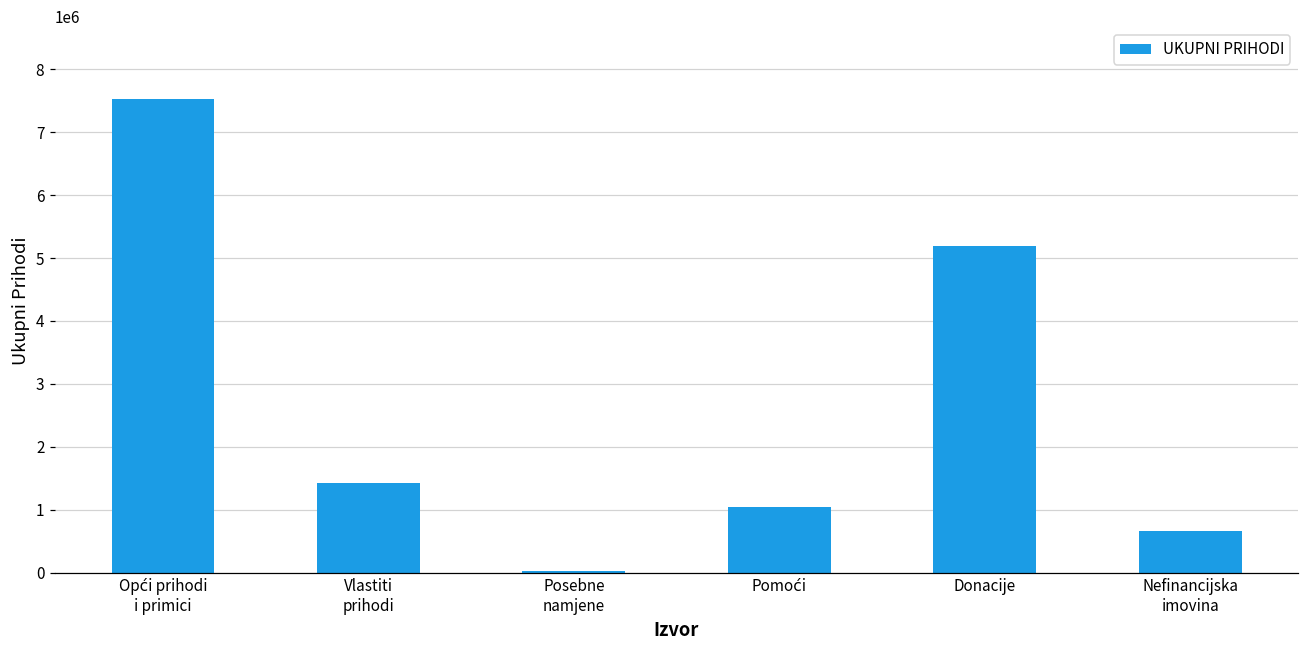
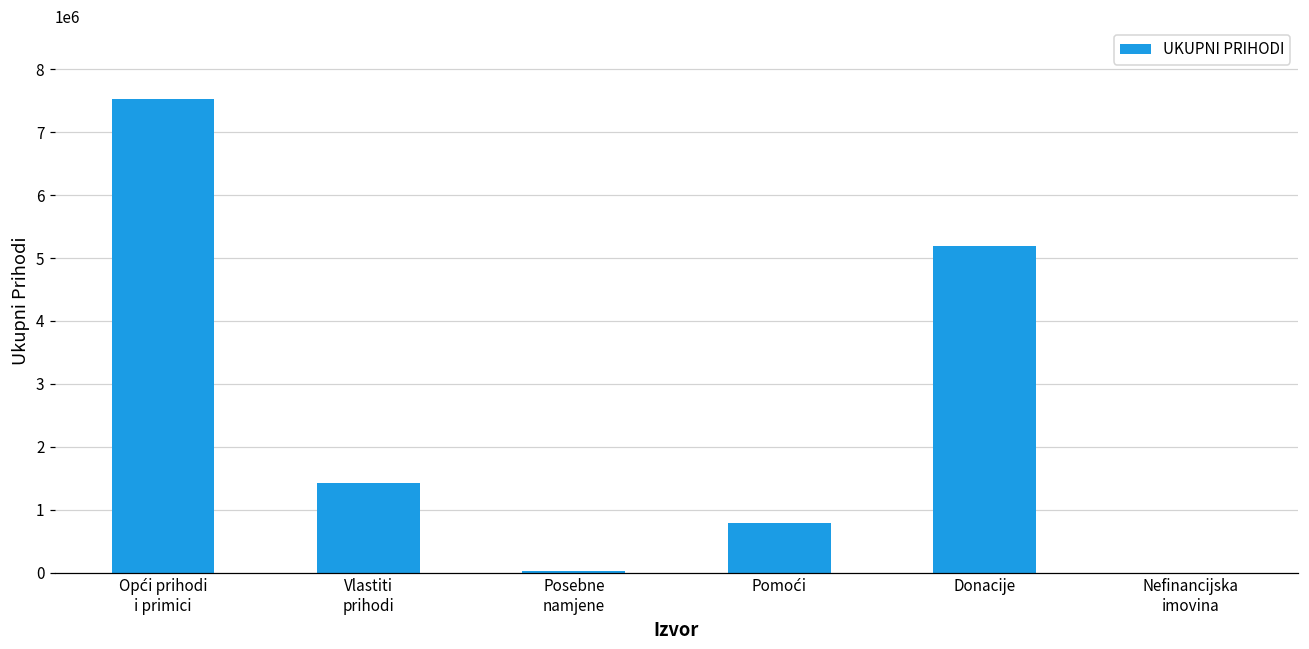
Pomoći: 1100000 -> 800000
Nefinancijska imovina: 700000 -> 0
